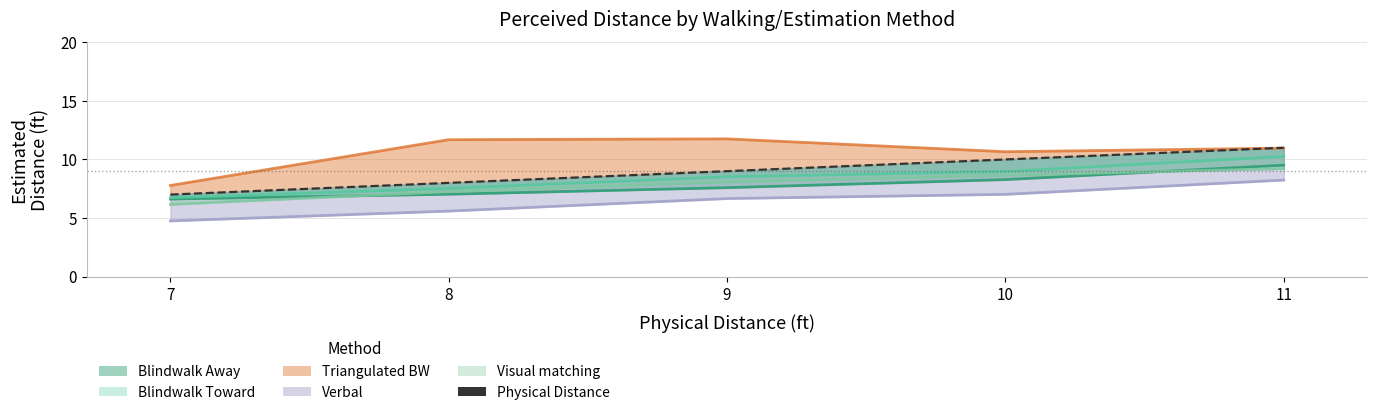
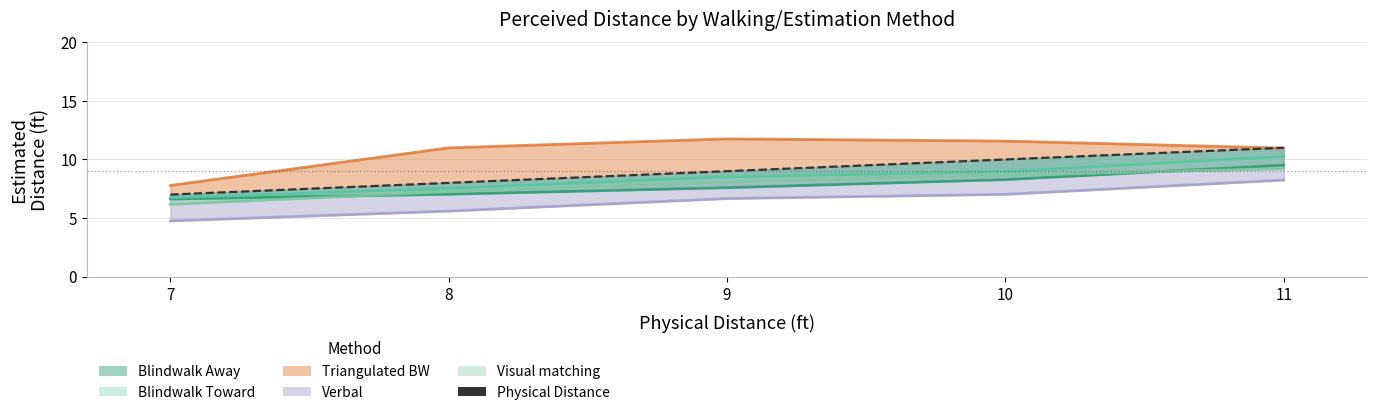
Triangulated BW, 8: 11.7 -> 11.0
Triangulated BW, 10: 10.7 -> 11.6
